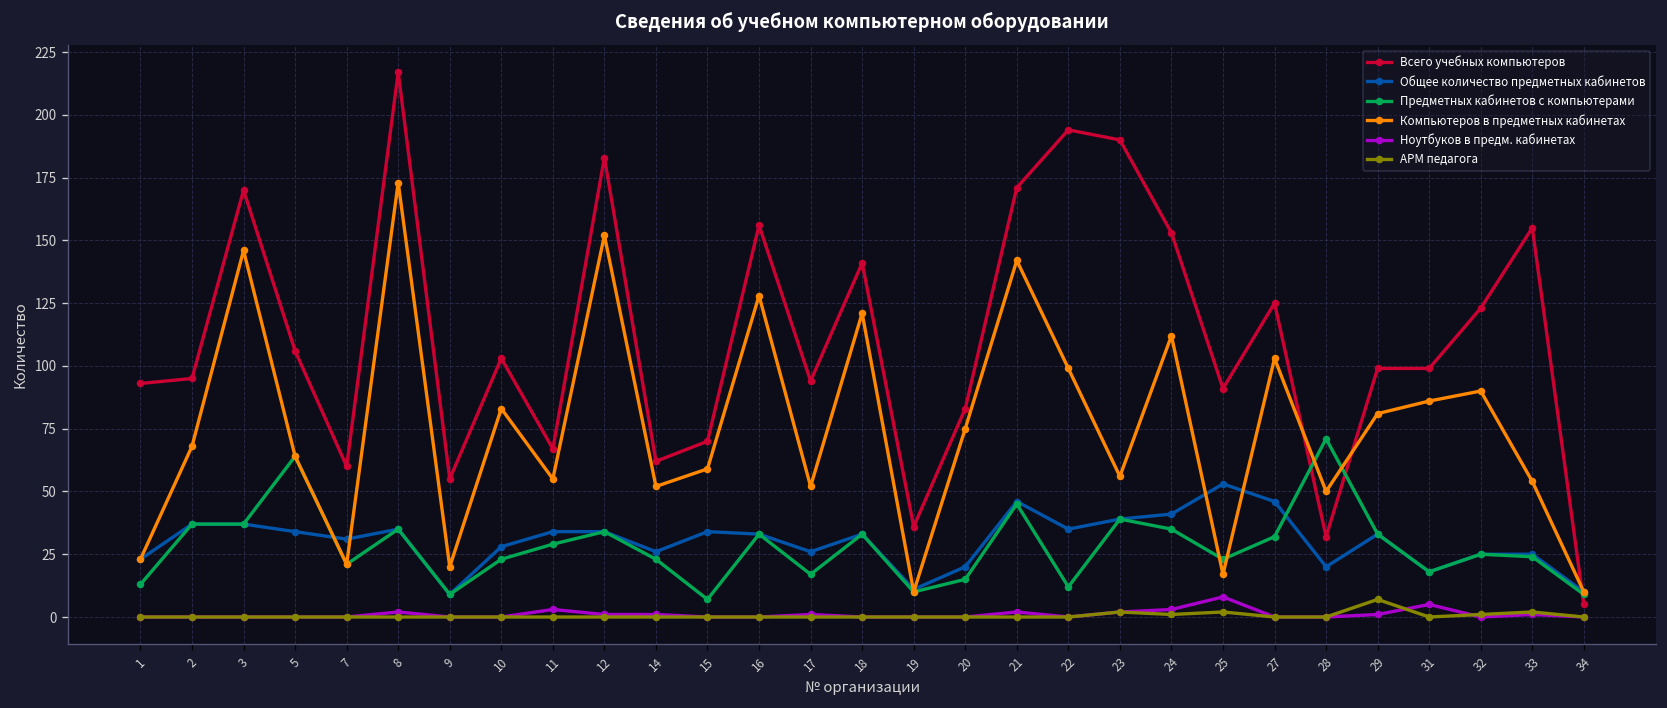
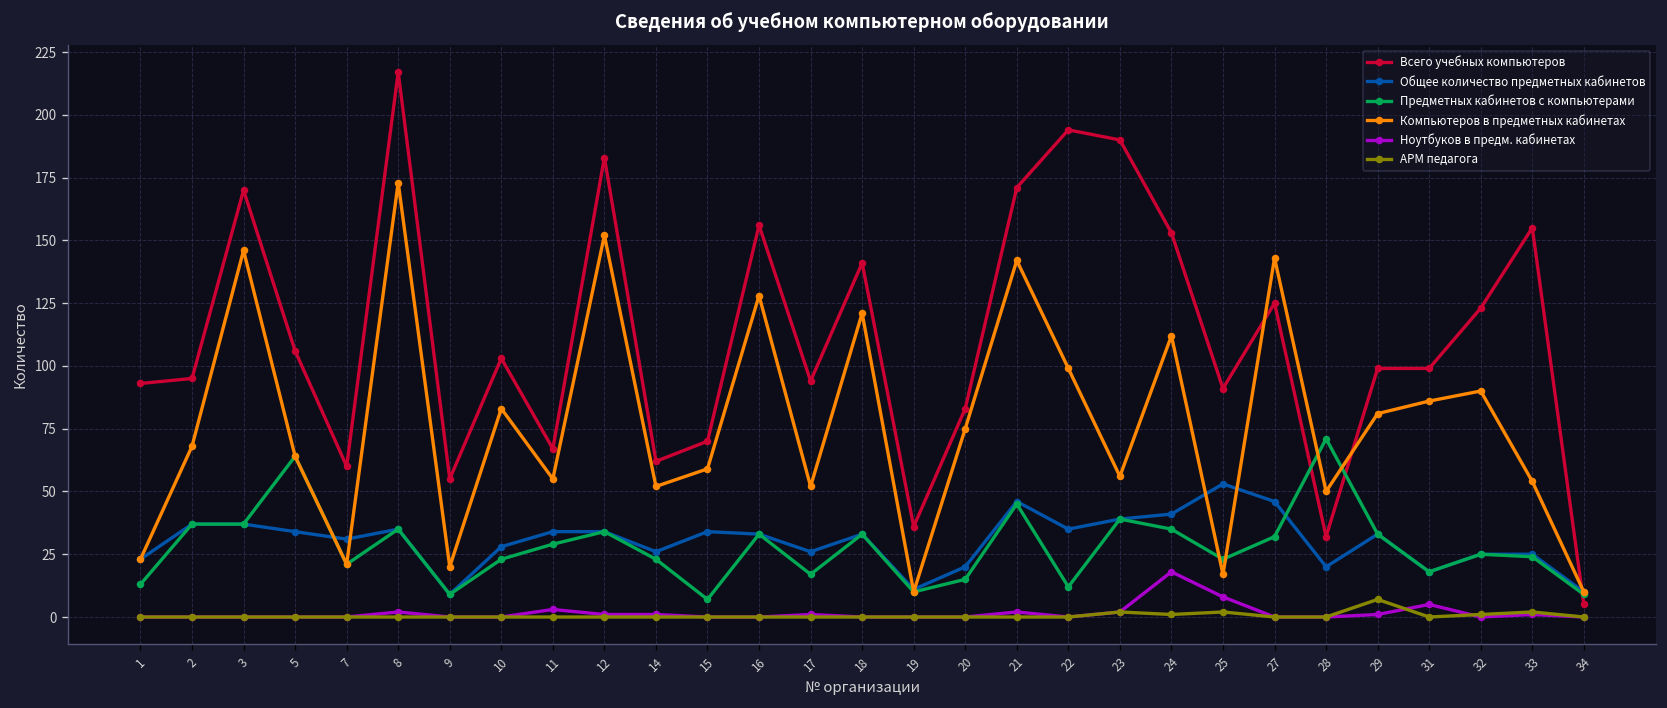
Ноутбуков в предм. кабинетах, 24: 3 -> 18
Компьютеров в предметных кабинетах, 27: 103 -> 143
